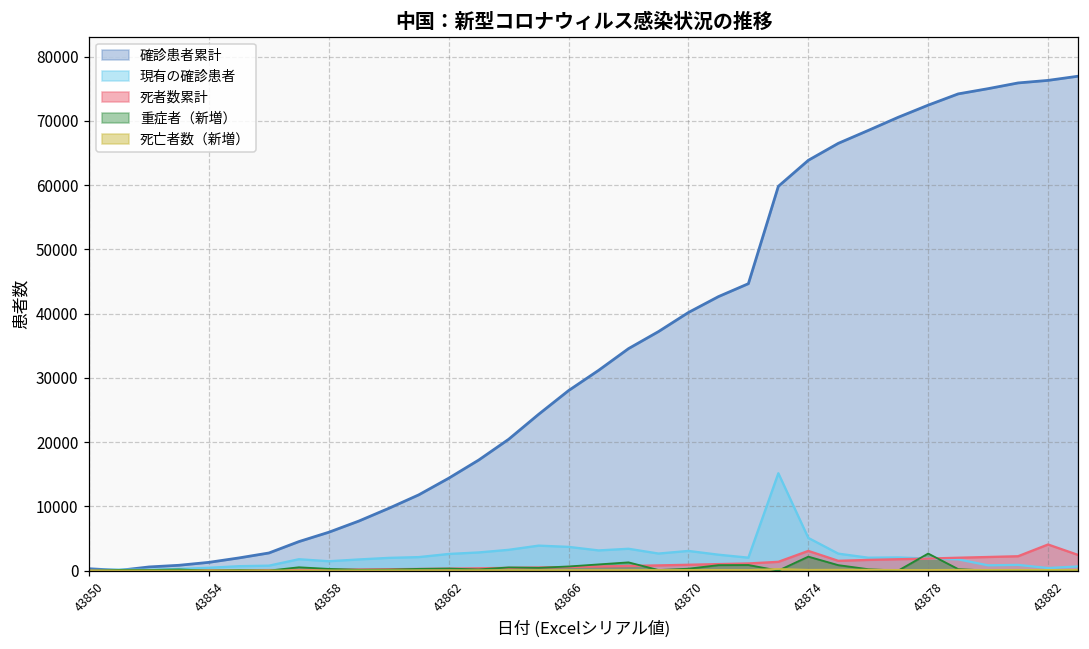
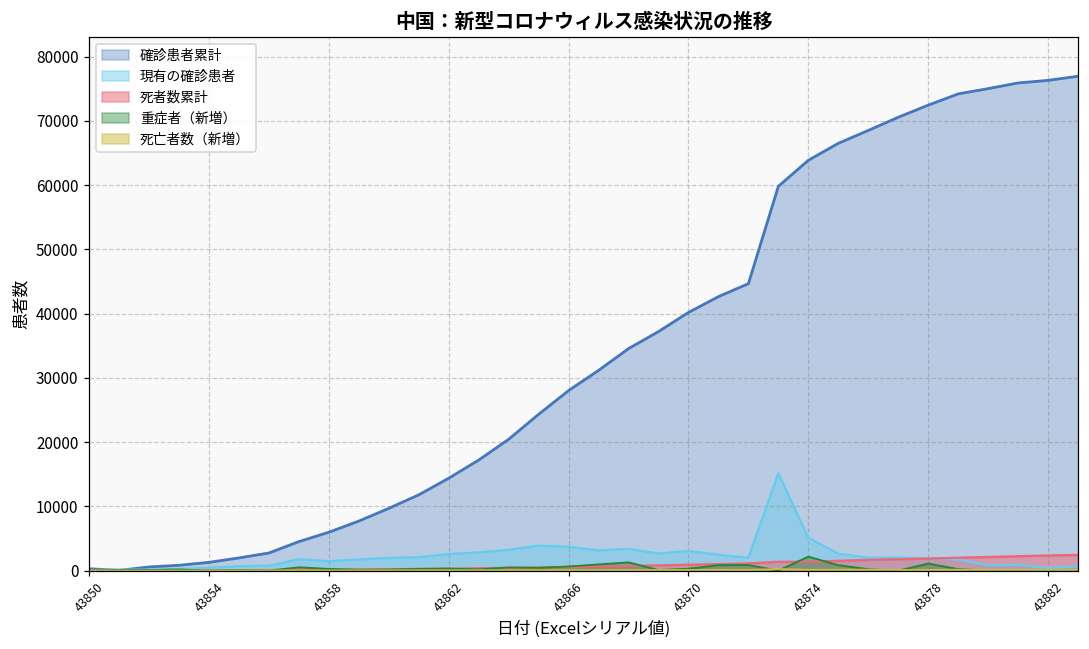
死者数累計, 43874: 3000 -> 1000
重症者（新増）, 43878: 3000 -> 1000
死者数累計, 43882: 4000 -> 2000
